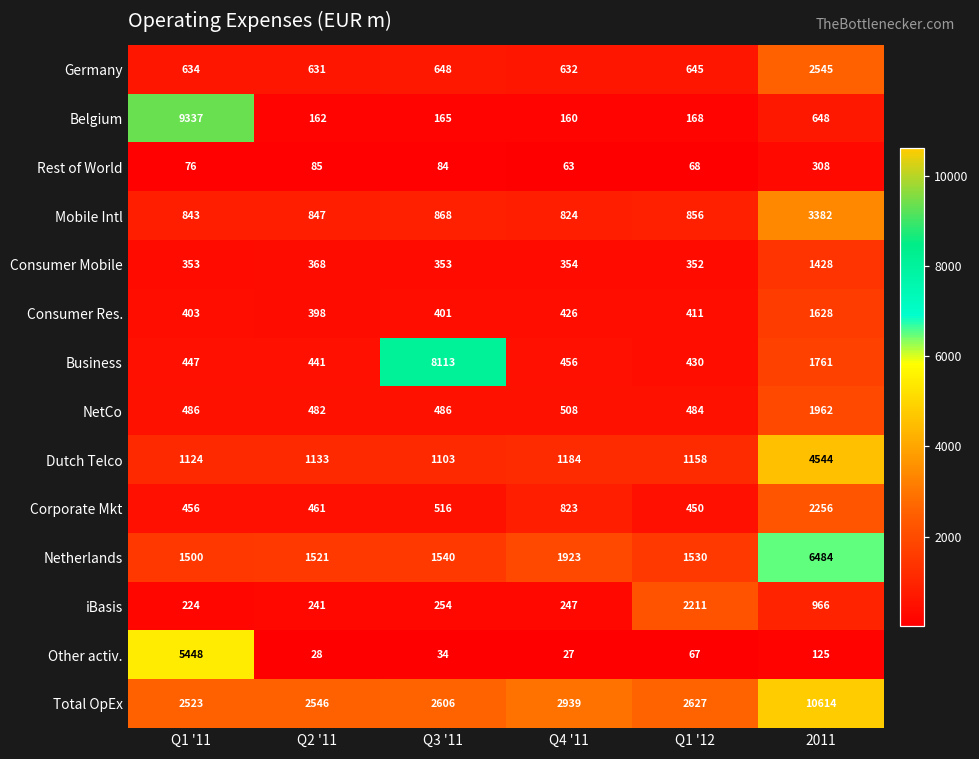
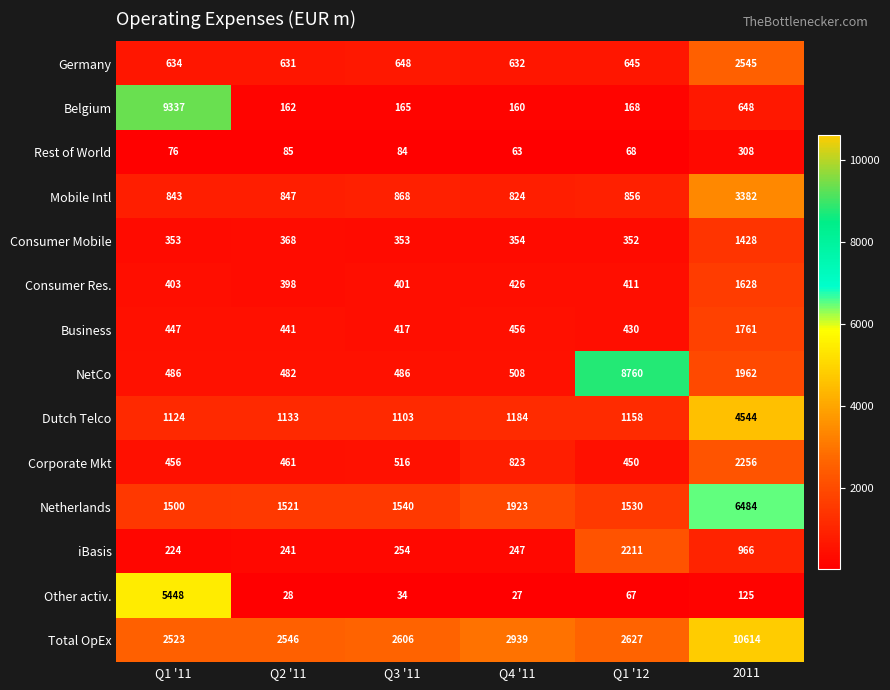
Business, Q3 '11: 8113 -> 417
NetCo, Q1 '12: 484 -> 8760
